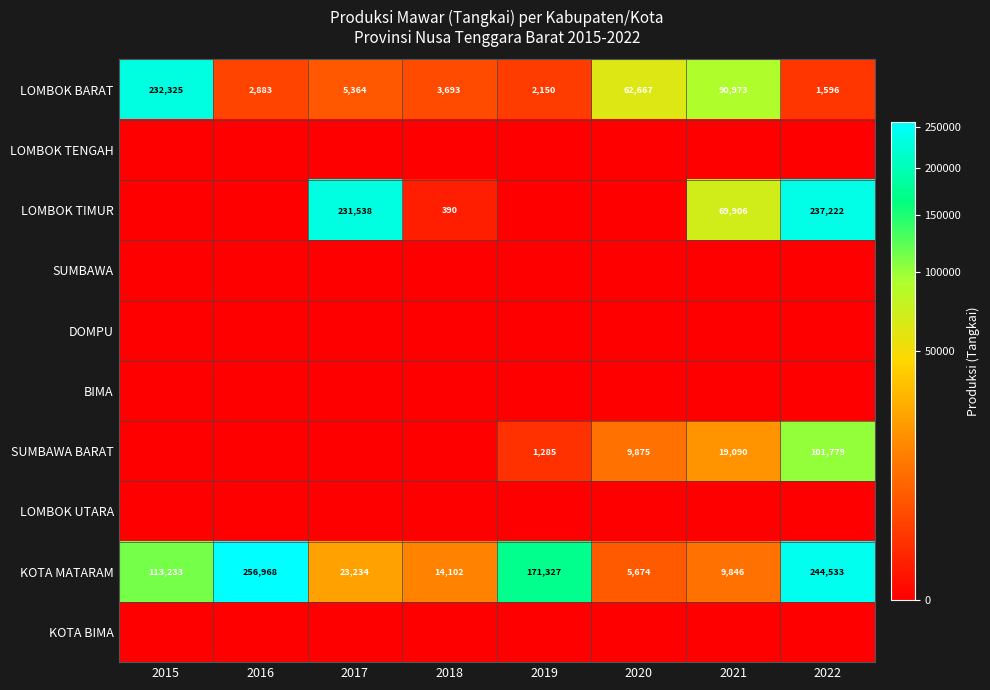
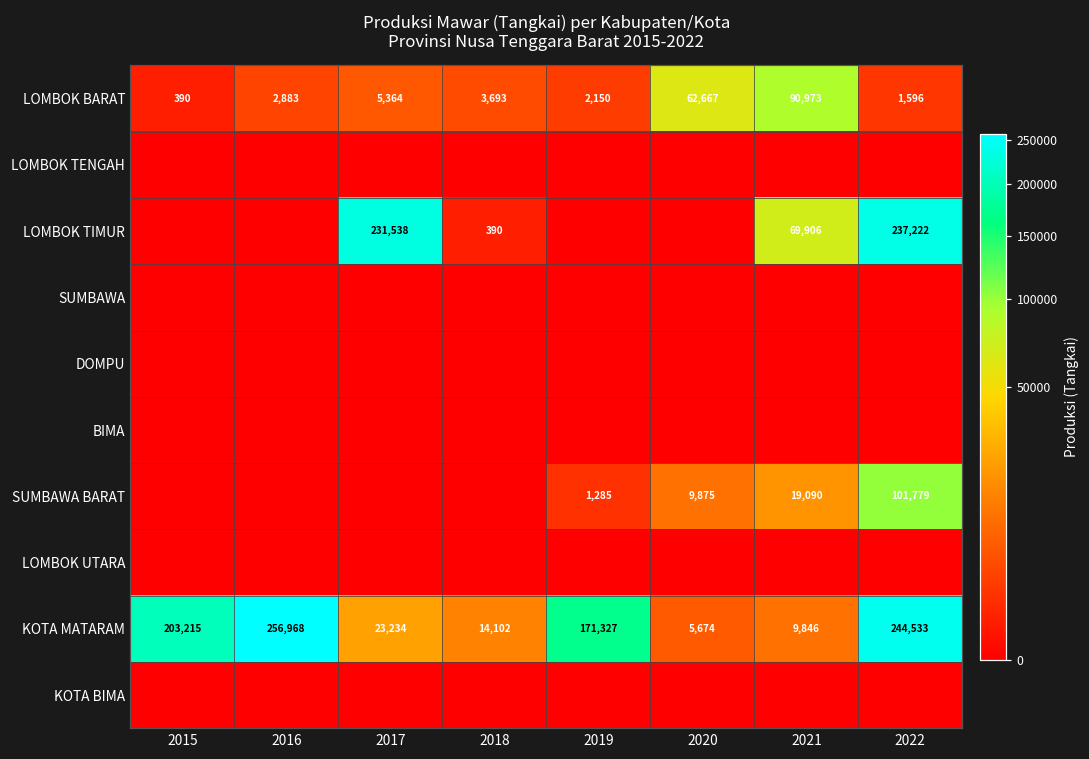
LOMBOK BARAT, 2015: 232,325 -> 390
KOTA MATARAM, 2015: 113,233 -> 203,215
